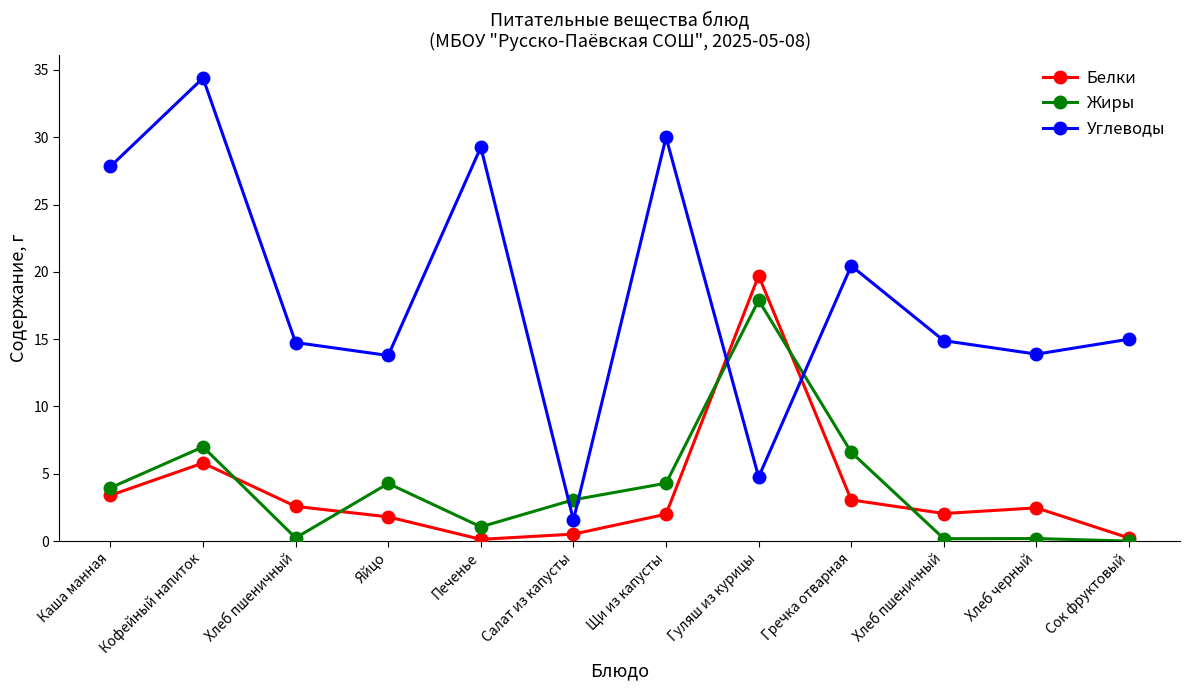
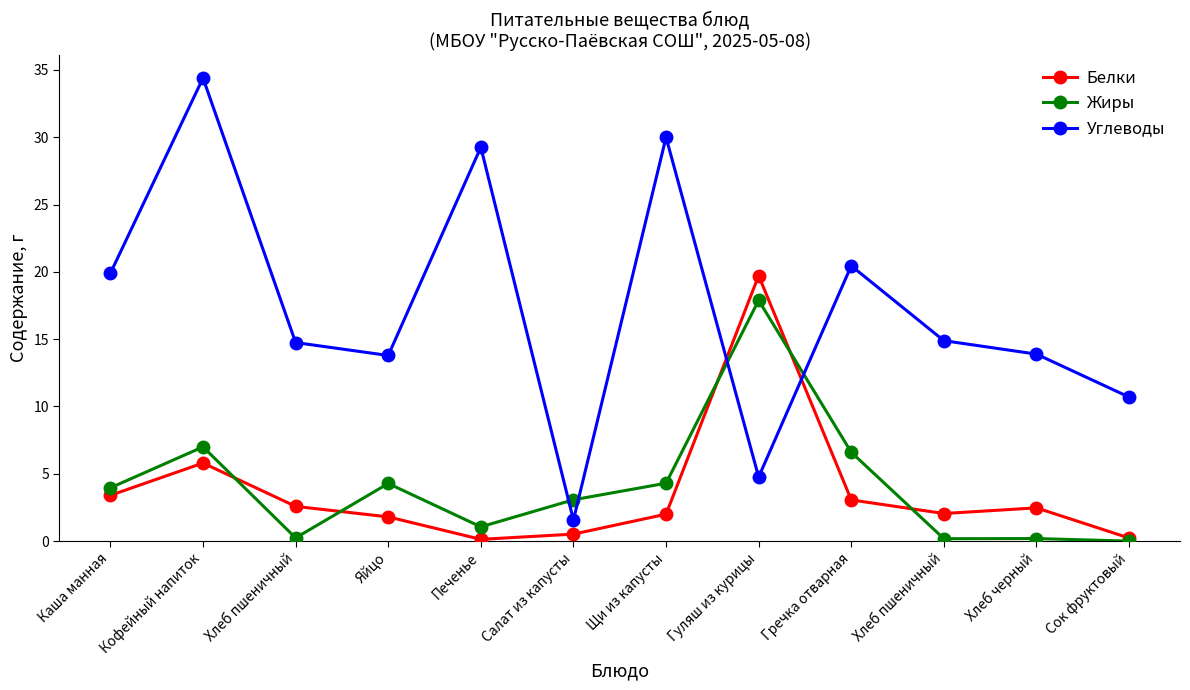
Углеводы, Каша манная: 27.8 -> 19.9
Углеводы, Сок фруктовый: 15.0 -> 10.7
